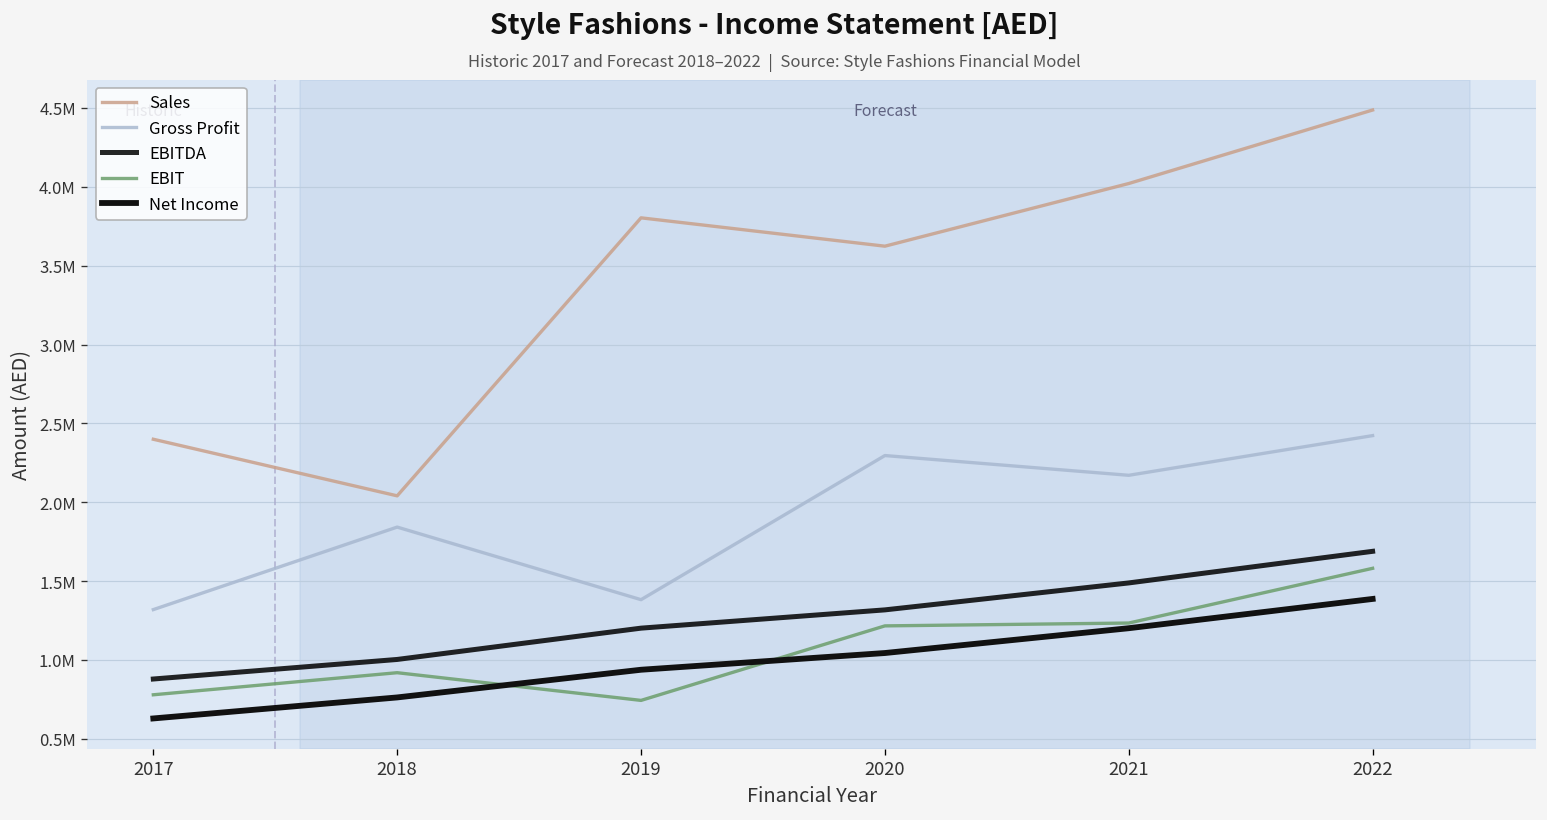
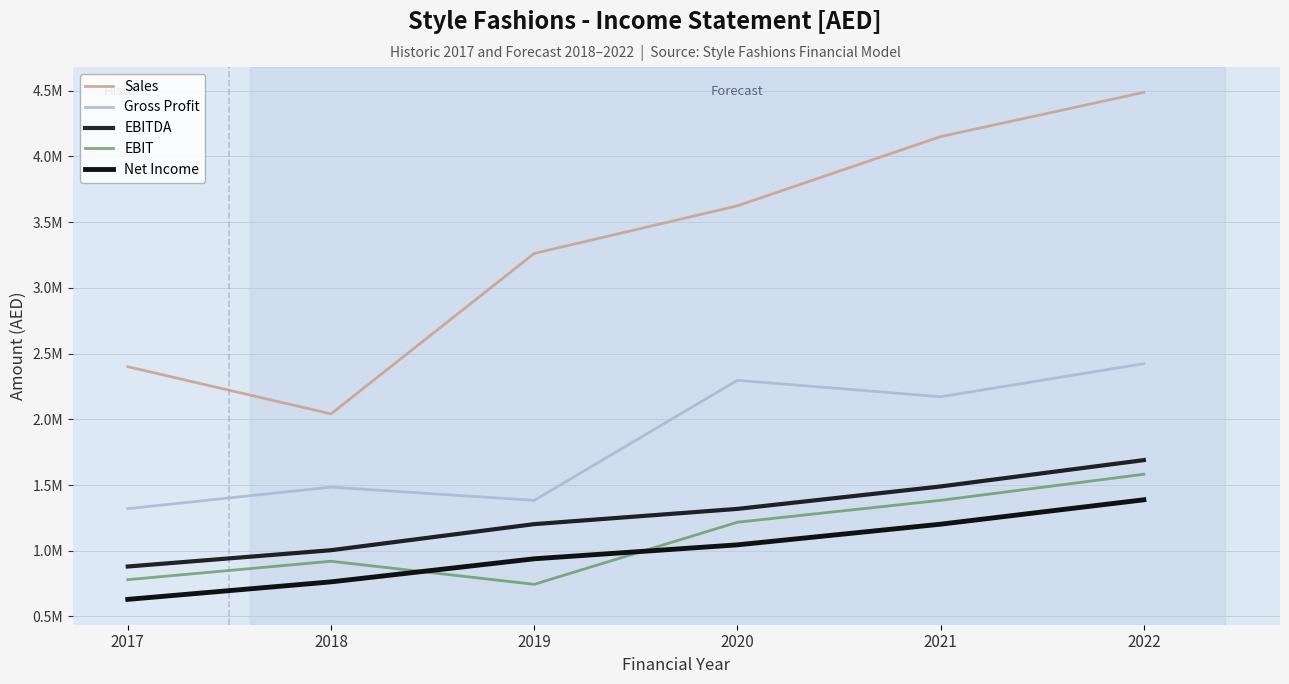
Gross Profit, 2018: 1840000 -> 1480000
Sales, 2019: 3800000 -> 3260000
Sales, 2021: 4020000 -> 4150000
EBIT, 2021: 1230000 -> 1380000
